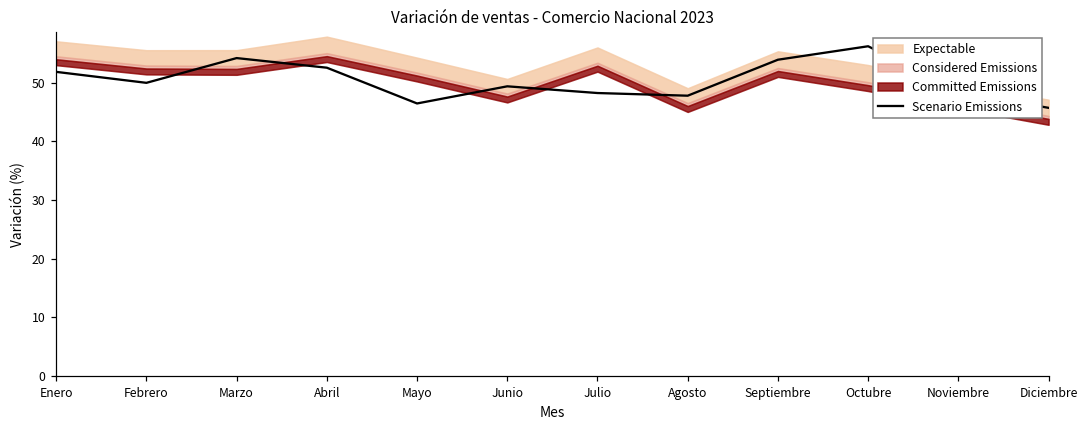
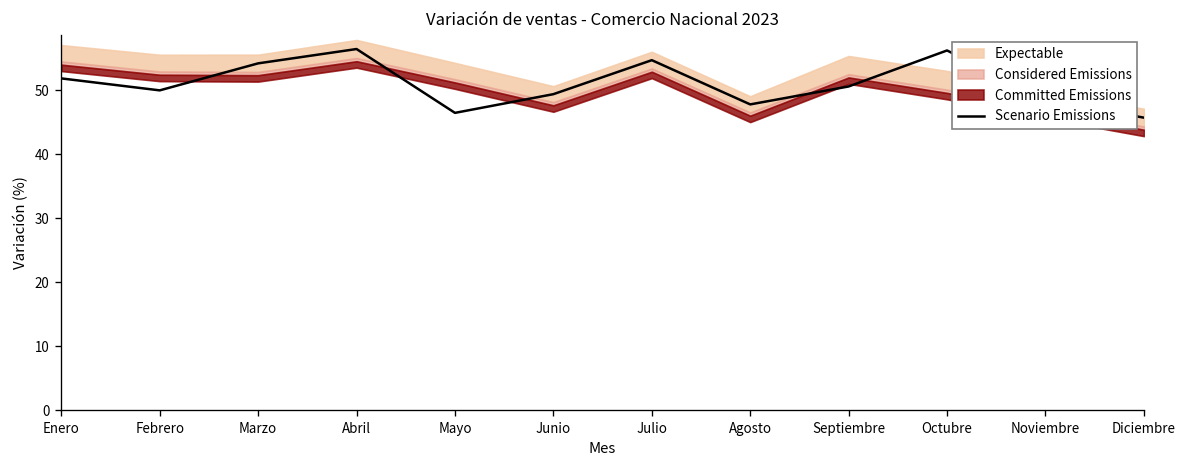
Scenario Emissions, Abril: 53 -> 56
Scenario Emissions, Julio: 48 -> 55
Scenario Emissions, Septiembre: 54 -> 51
